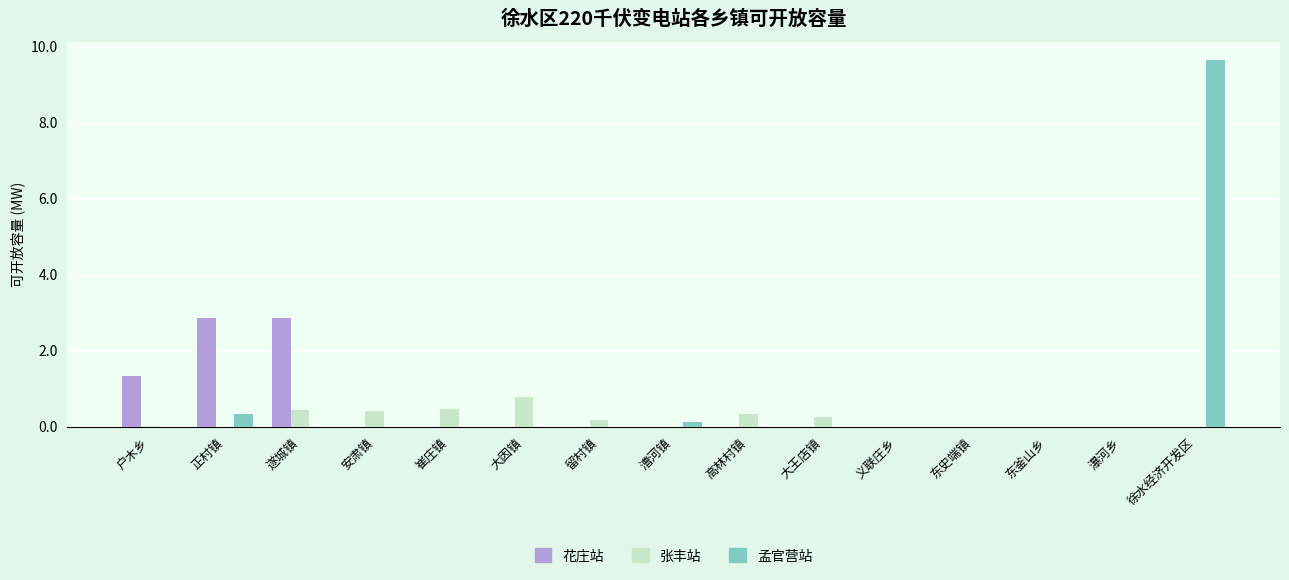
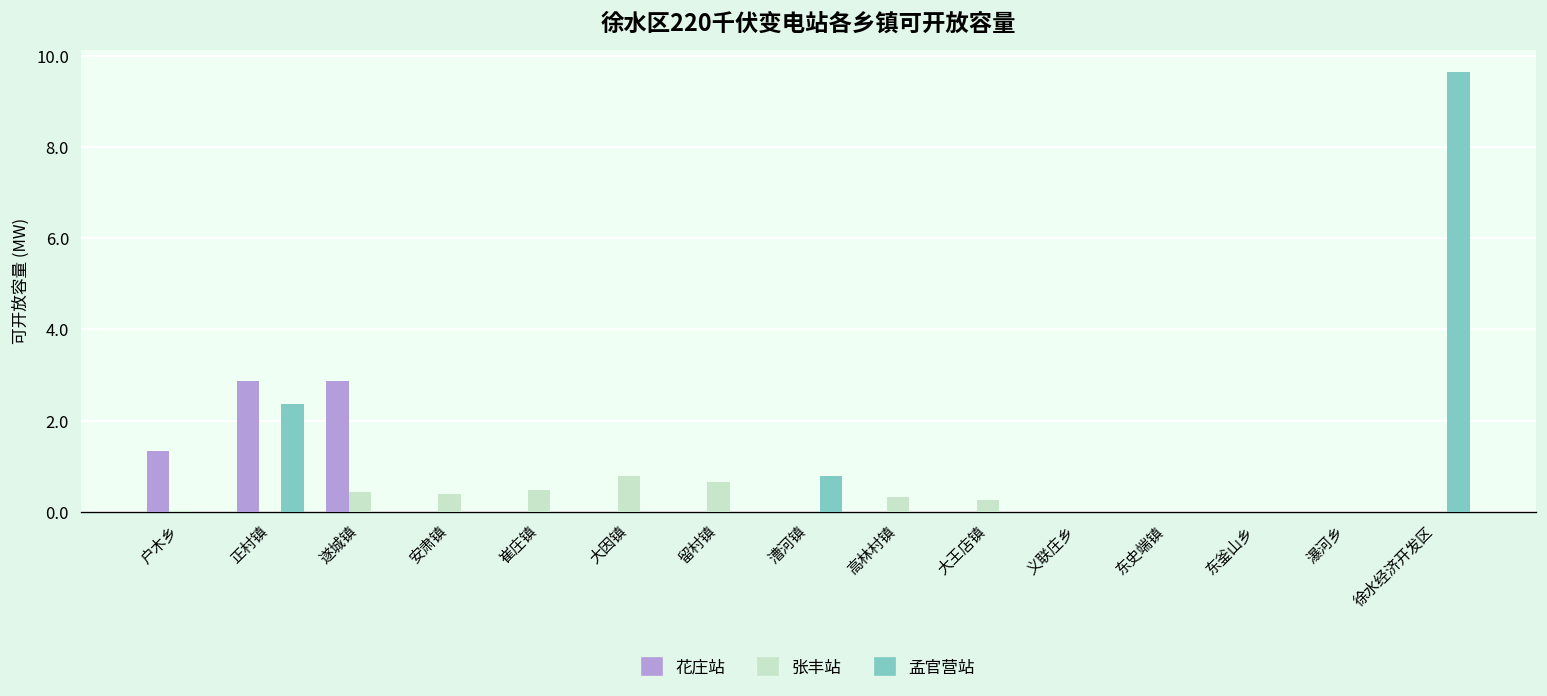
孟官营站, 正村镇: 0.3 -> 2.4
张丰站, 留村镇: 0.2 -> 0.6
孟官营站, 漕河镇: 0.1 -> 0.8
